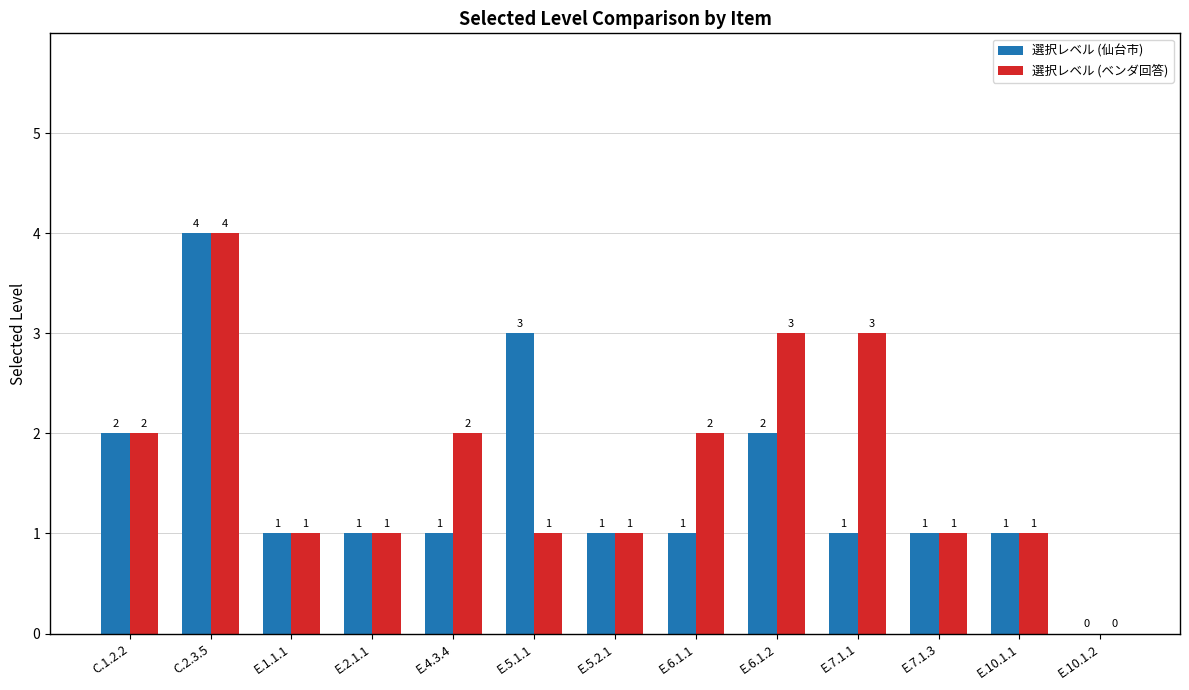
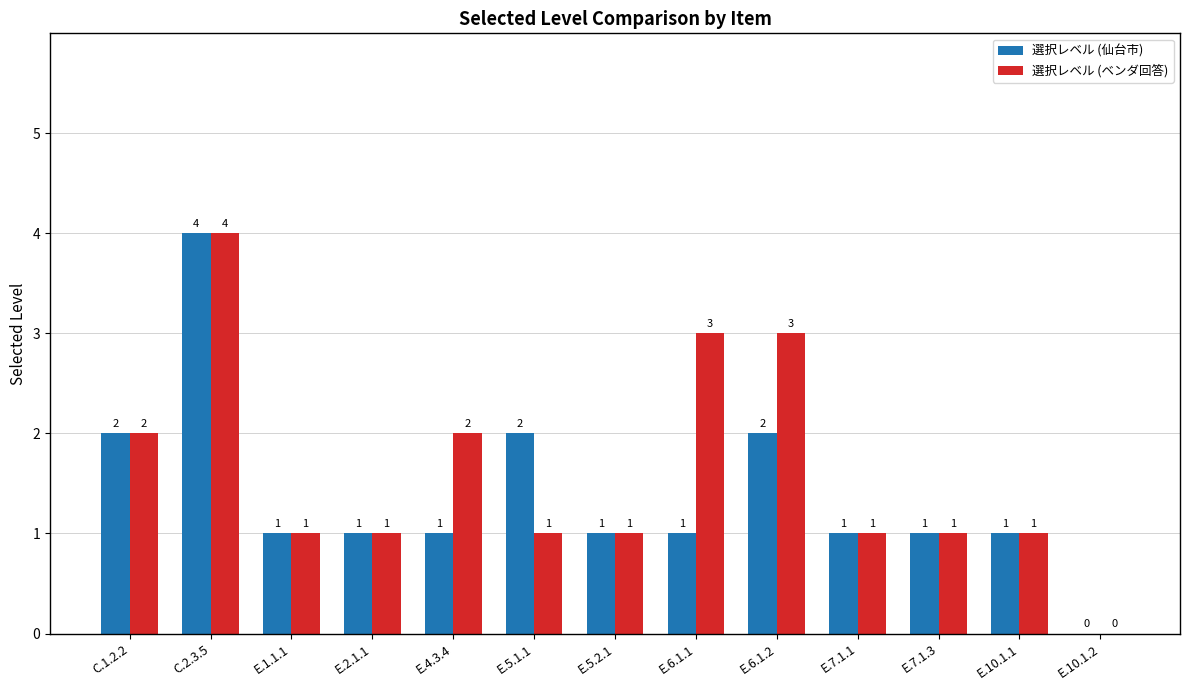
選択レベル (仙台市), E.5.1.1: 3 -> 2
選択レベル (ベンダ回答), E.6.1.1: 2 -> 3
選択レベル (ベンダ回答), E.7.1.1: 3 -> 1
